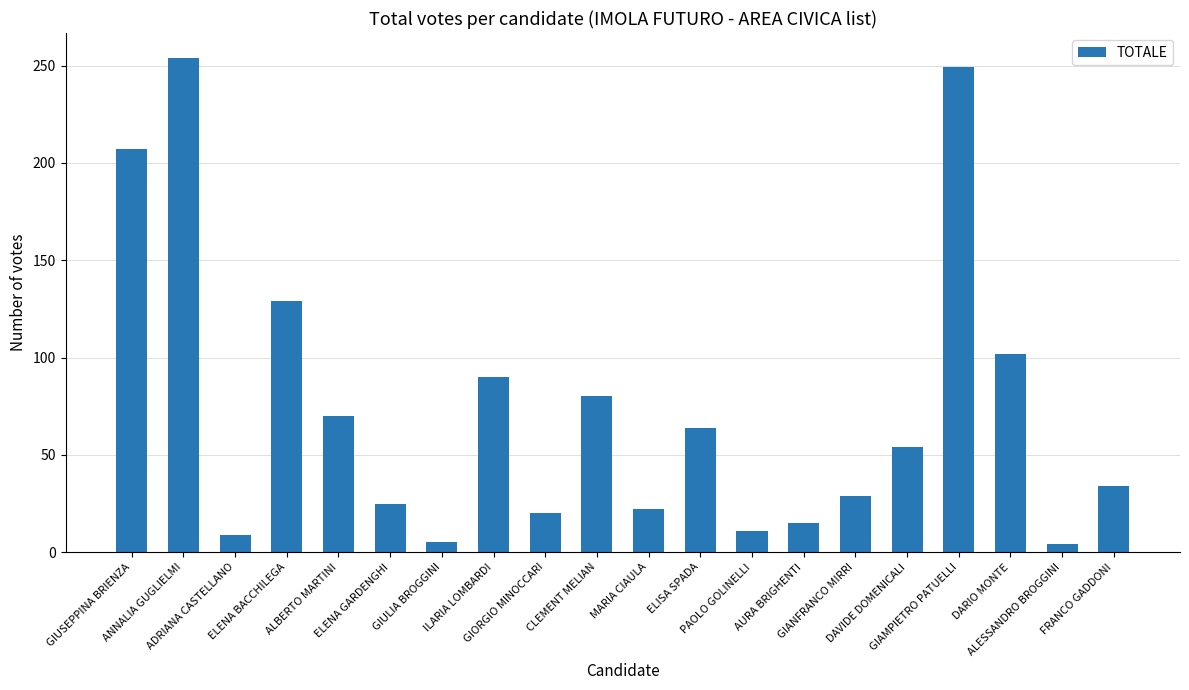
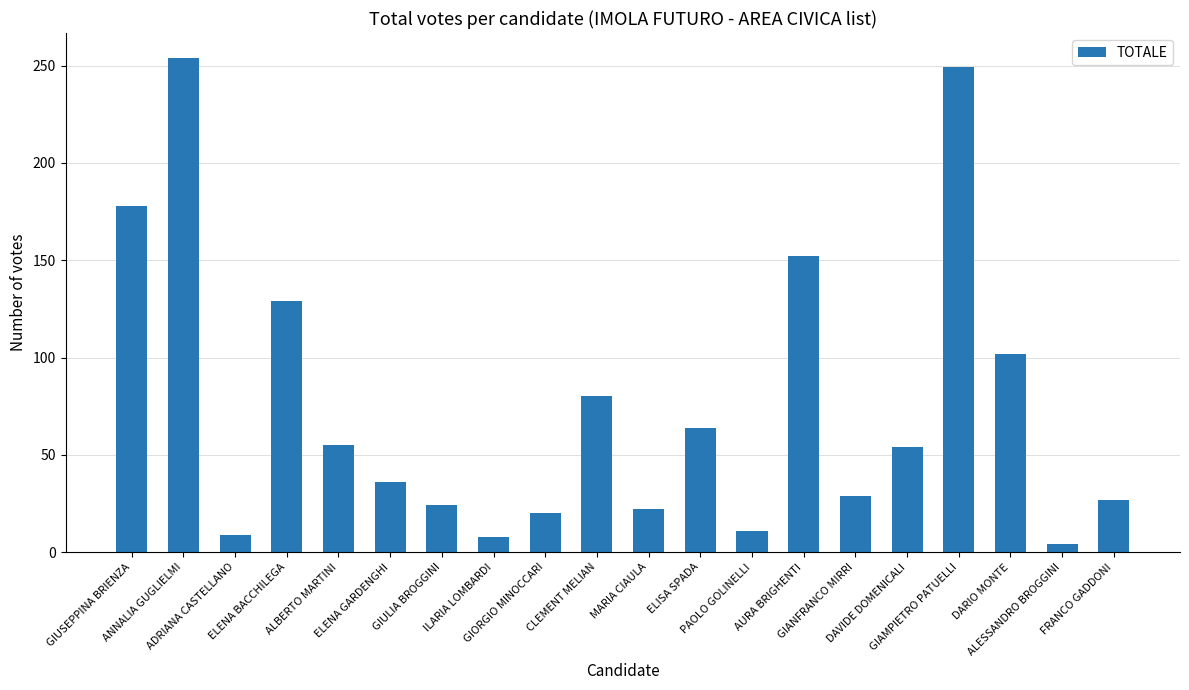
GIUSEPPINA BRIENZA: 207 -> 178
ALBERTO MARTINI: 70 -> 55
ELENA GARDENGHI: 25 -> 36
GIULIA BROGGINI: 5 -> 24
ILARIA LOMBARDI: 90 -> 8
AURA BRIGHENTI: 15 -> 152
FRANCO GADDONI: 34 -> 27
